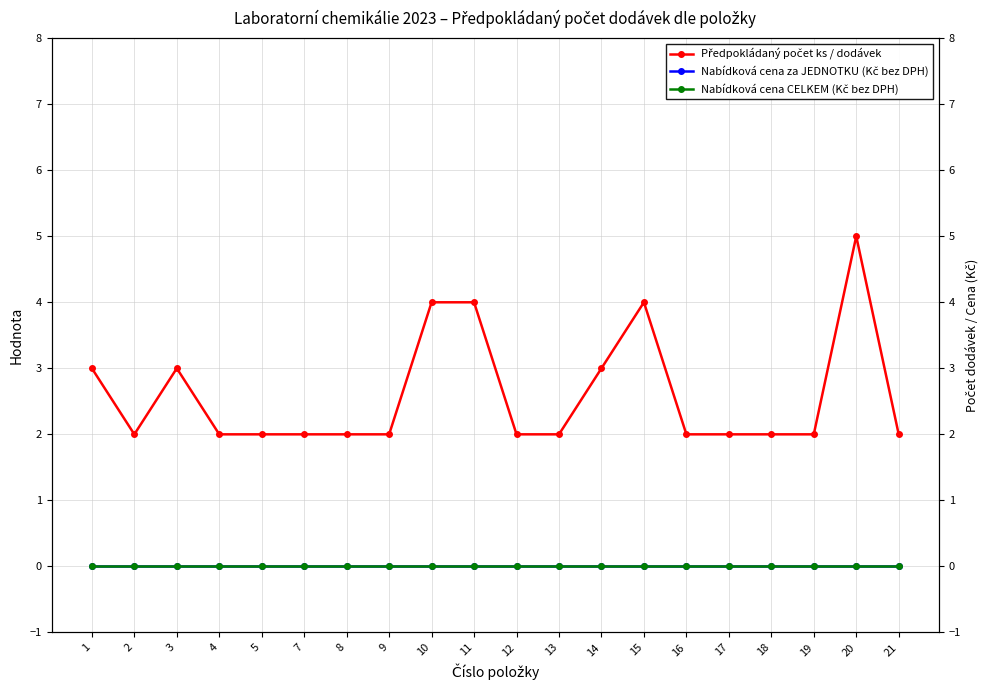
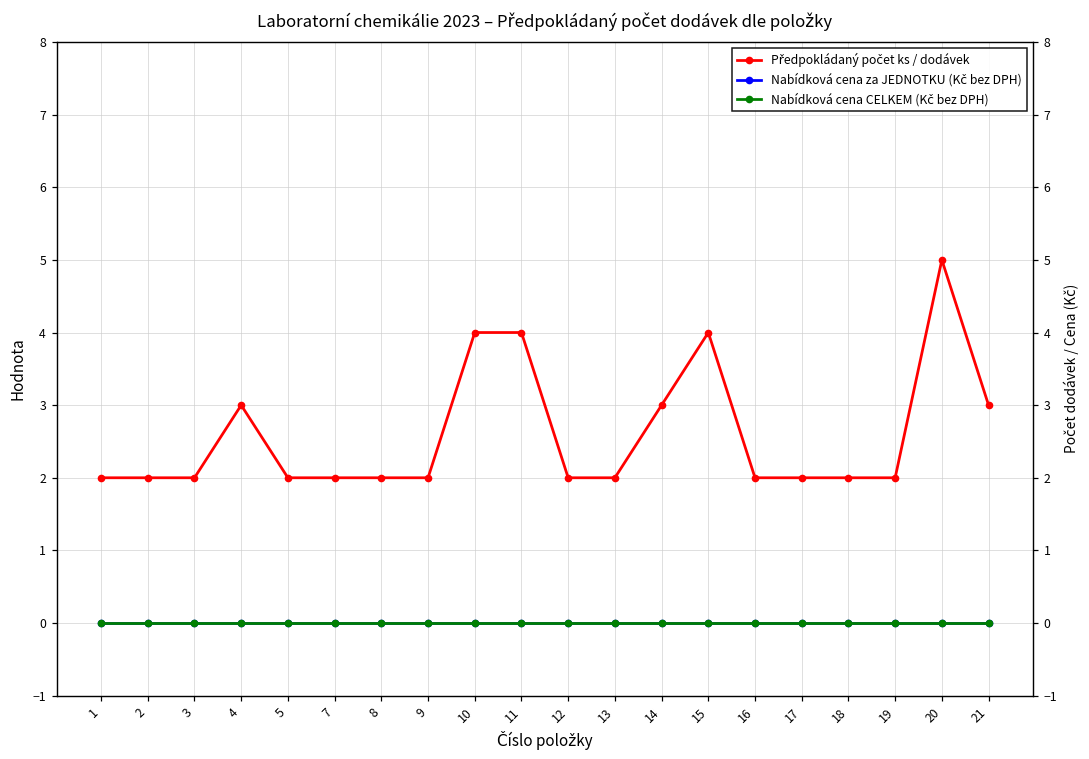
Předpokládaný počet ks / dodávek, 1: 3 -> 2
Předpokládaný počet ks / dodávek, 3: 3 -> 2
Předpokládaný počet ks / dodávek, 4: 2 -> 3
Předpokládaný počet ks / dodávek, 21: 2 -> 3
